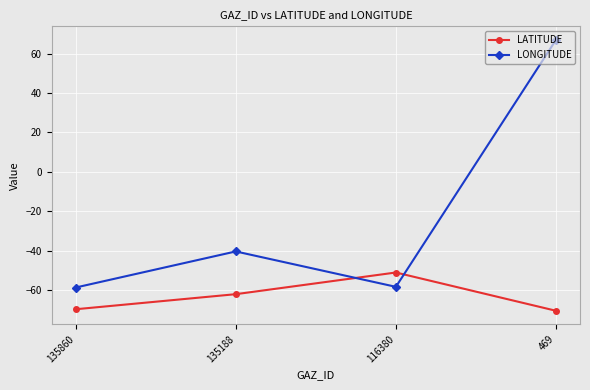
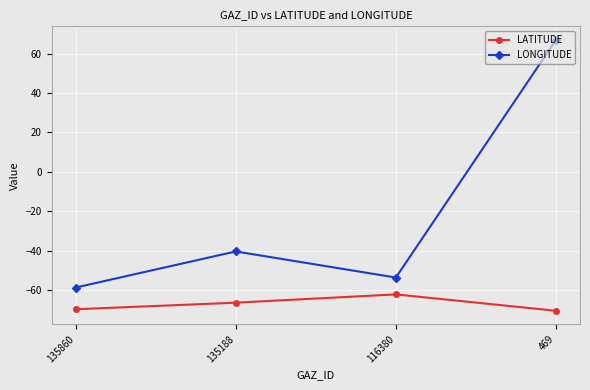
LATITUDE, 135188: -62 -> -66
LATITUDE, 116380: -51 -> -62
LONGITUDE, 116380: -58 -> -54
